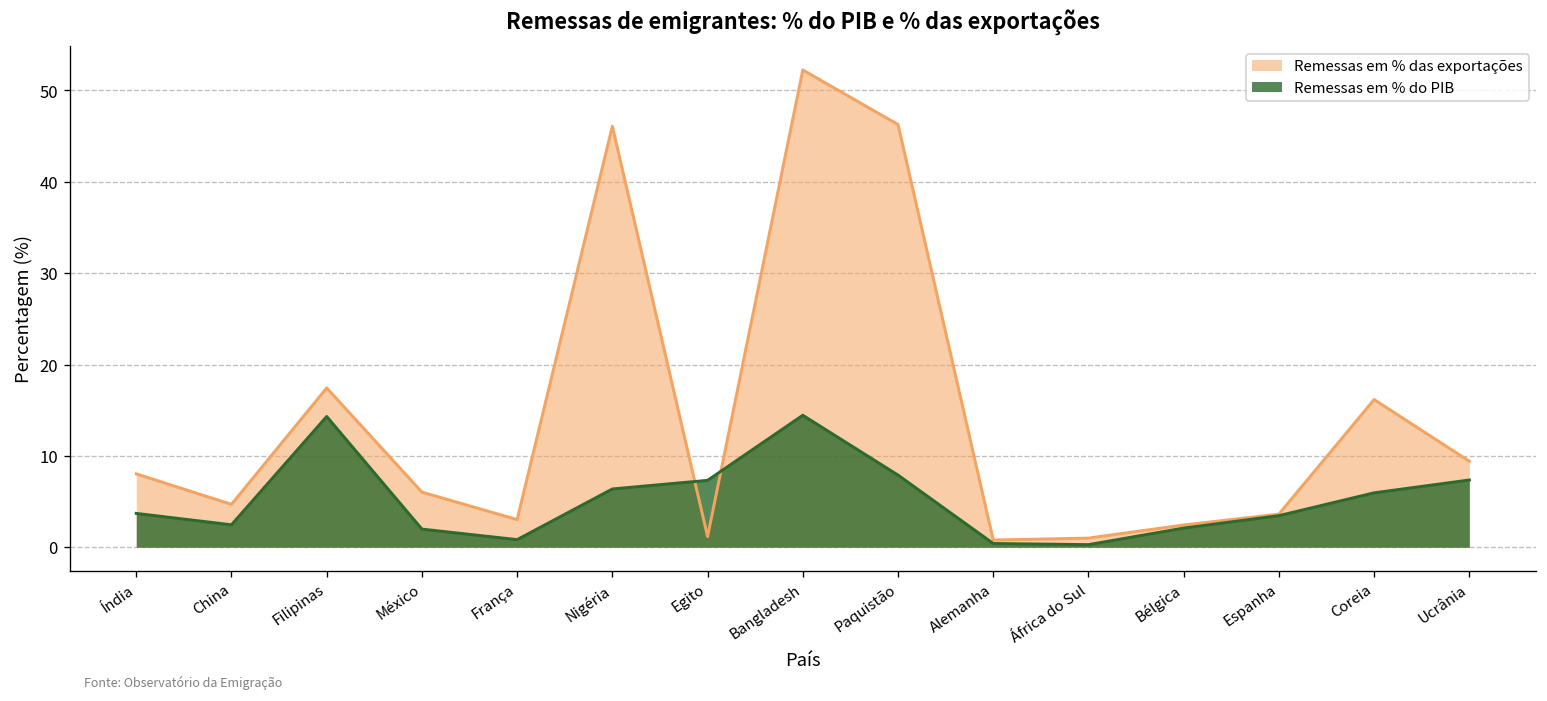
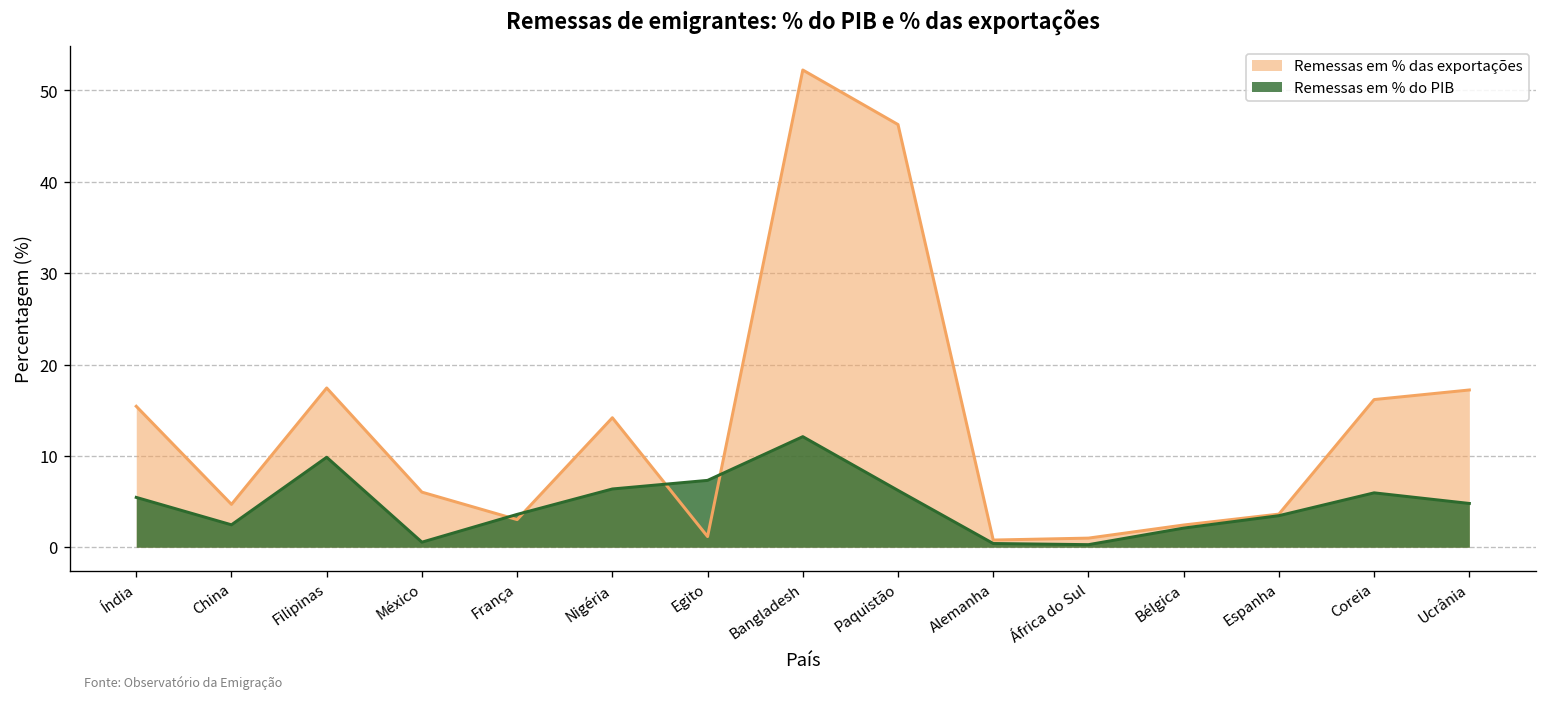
Remessas em % das exportações, Índia: 8 -> 15
Remessas em % do PIB, Índia: 4 -> 5
Remessas em % do PIB, Filipinas: 14 -> 10
Remessas em % do PIB, México: 2 -> 1
Remessas em % do PIB, França: 1 -> 4
Remessas em % das exportações, Nigéria: 46 -> 14
Remessas em % do PIB, Bangladesh: 14 -> 12
Remessas em % do PIB, Paquistão: 8 -> 6
Remessas em % das exportações, Ucrânia: 9 -> 17
Remessas em % do PIB, Ucrânia: 7 -> 5
